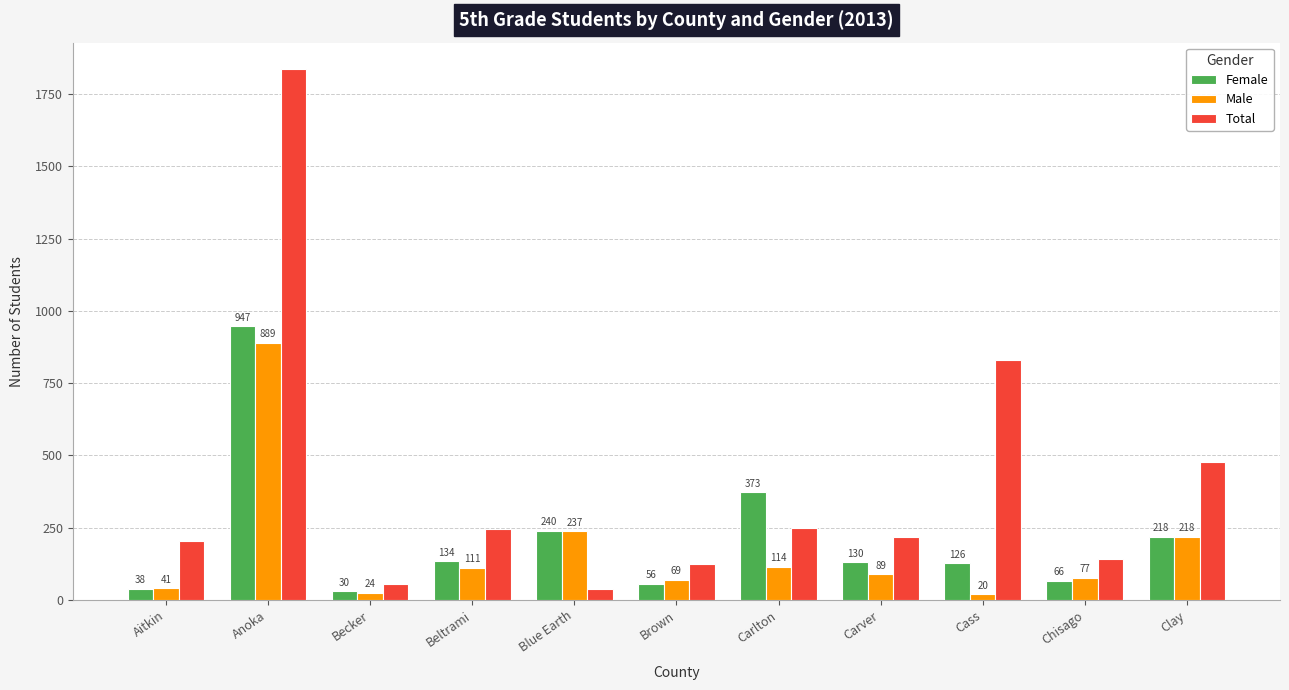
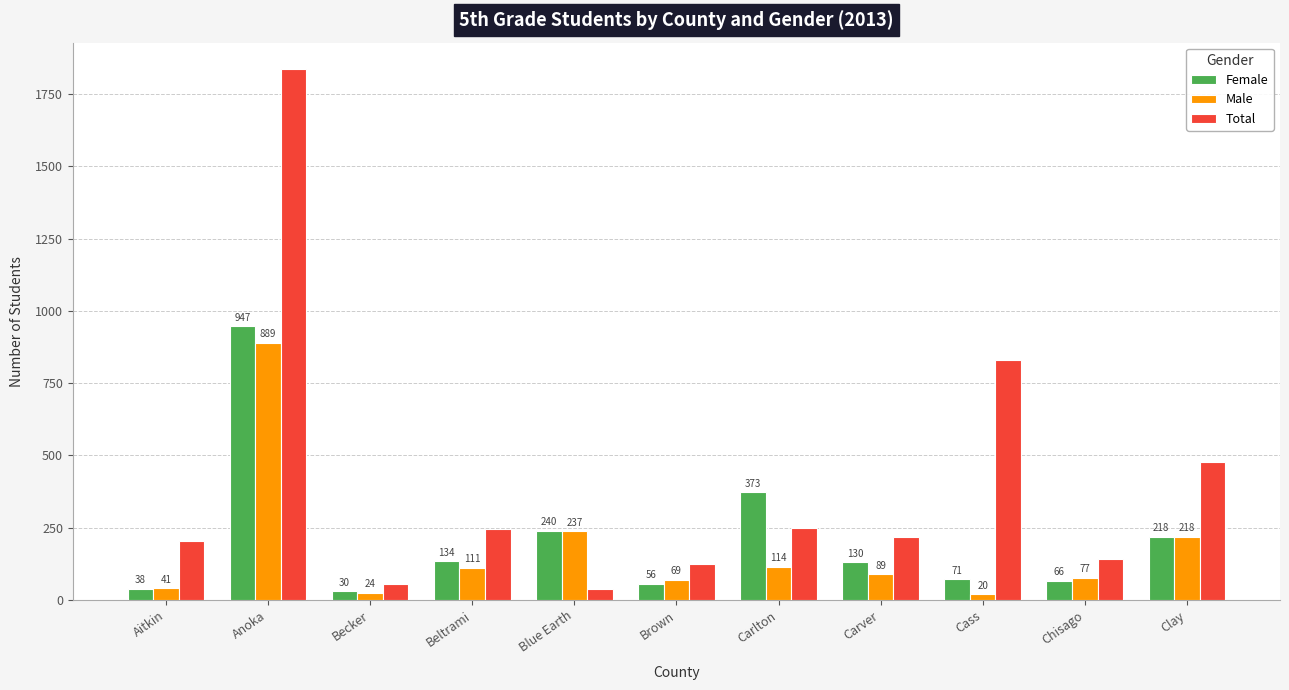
Female, Cass: 126 -> 71
